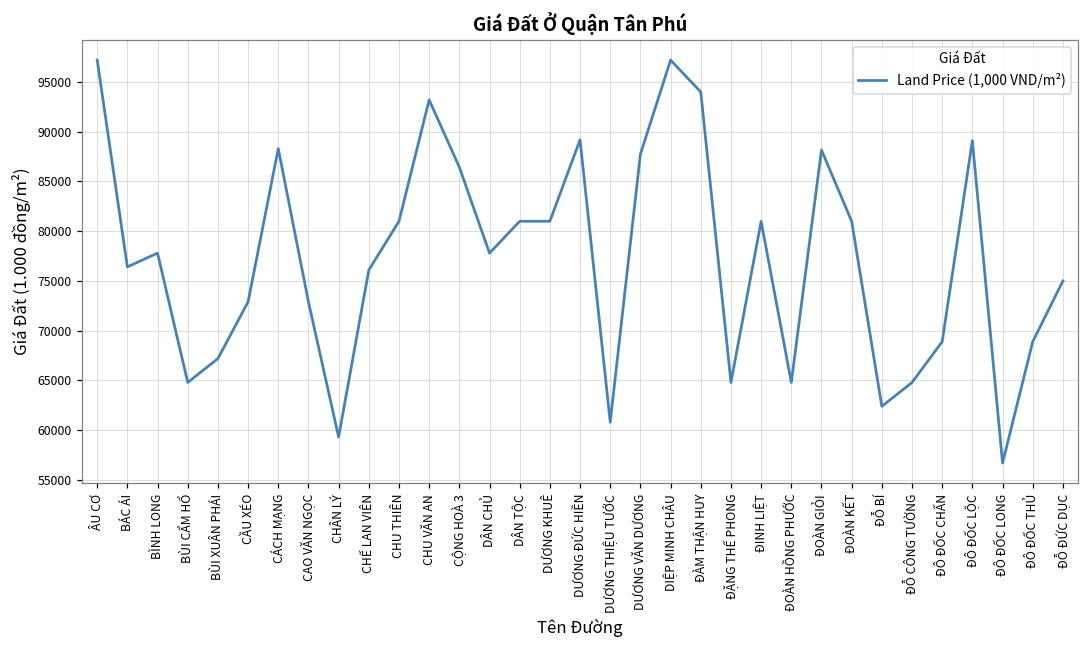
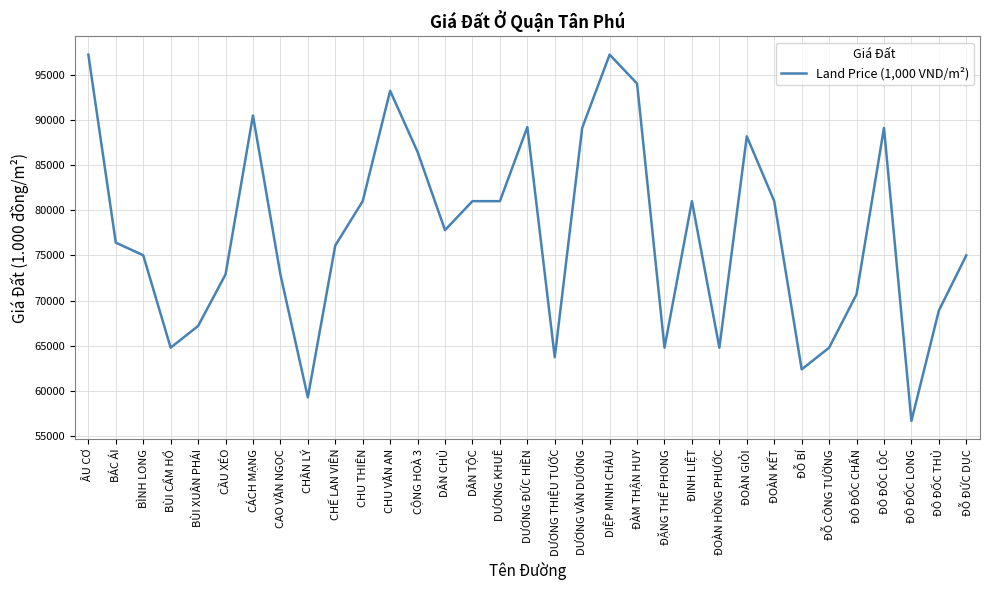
BÌNH LONG: 78000 -> 75000
CÁCH MẠNG: 88000 -> 90000
DƯƠNG THIỆU TƯỚC: 61000 -> 64000
DƯƠNG VĂN DƯƠNG: 88000 -> 89000
ĐÔ ĐỐC CHẤN: 69000 -> 71000
